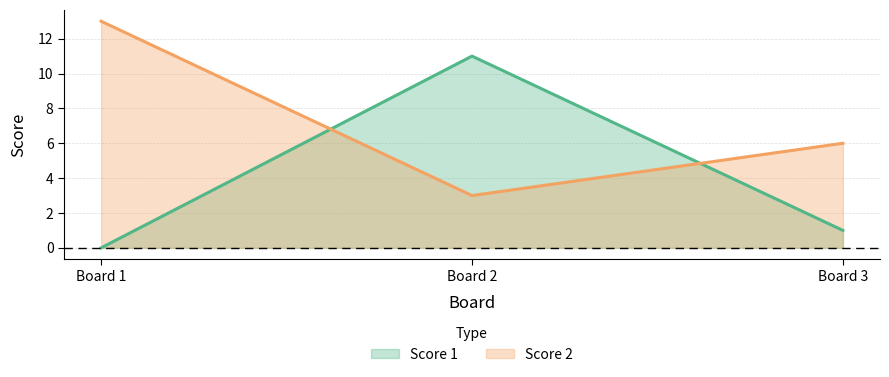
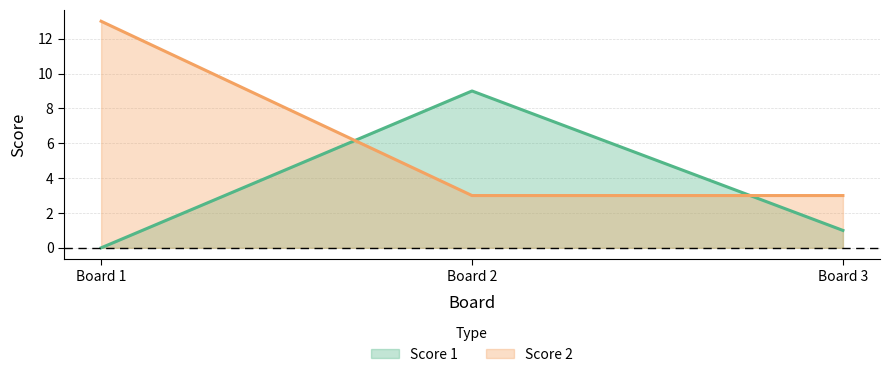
Score 1, Board 2: 11 -> 9
Score 2, Board 3: 6 -> 3
